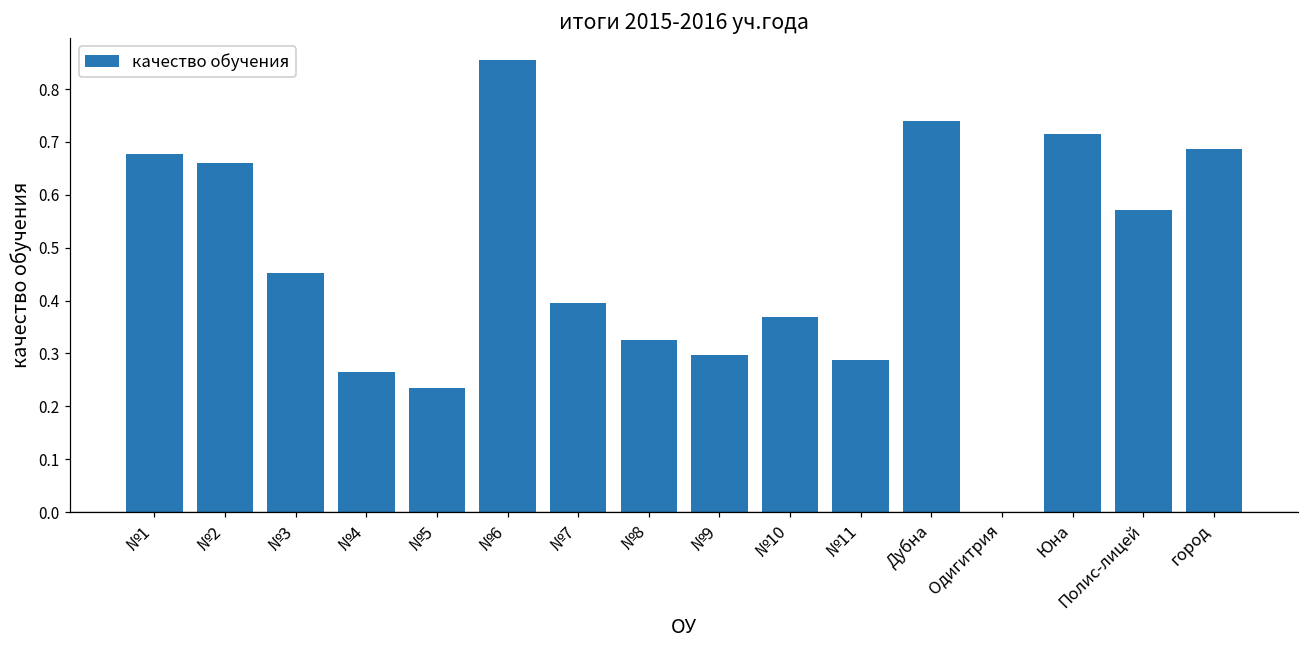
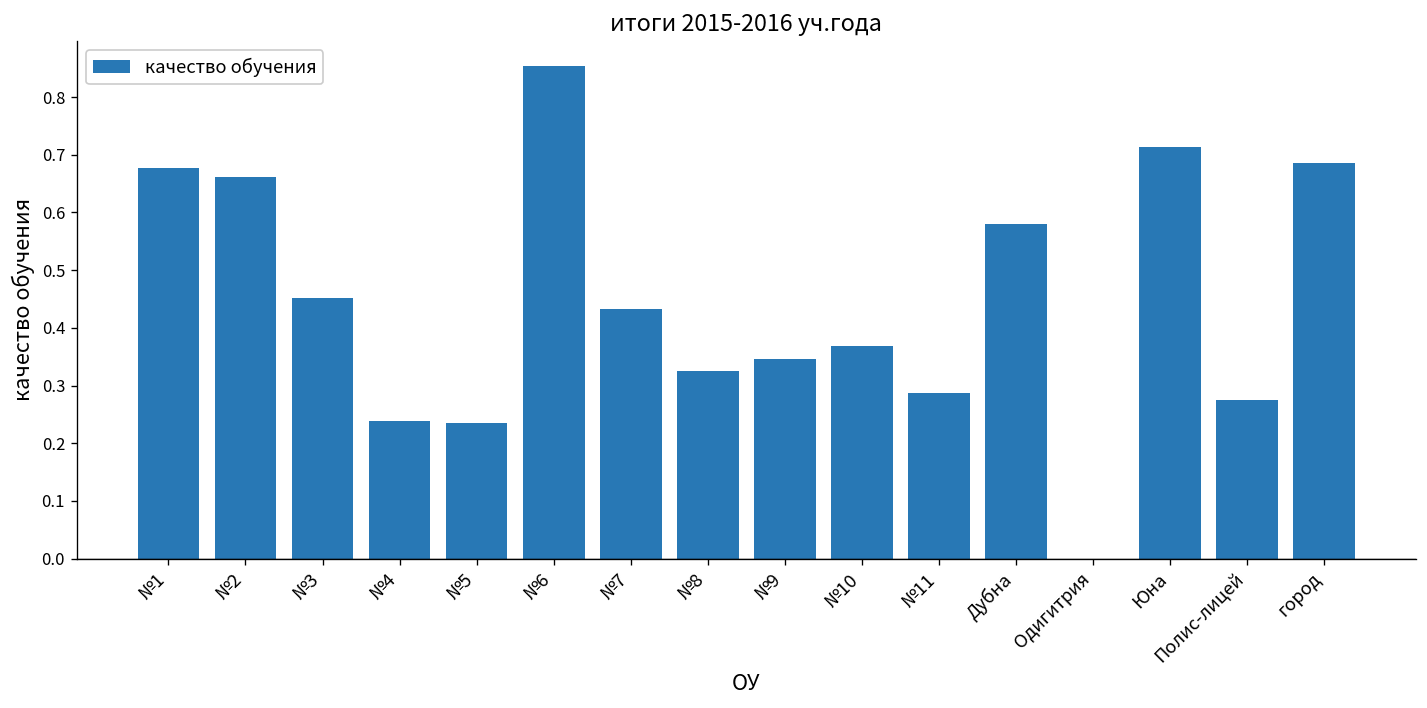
№4: 0.27 -> 0.24
№7: 0.40 -> 0.43
№9: 0.30 -> 0.35
Дубна: 0.74 -> 0.58
Полис-лицей: 0.57 -> 0.28
